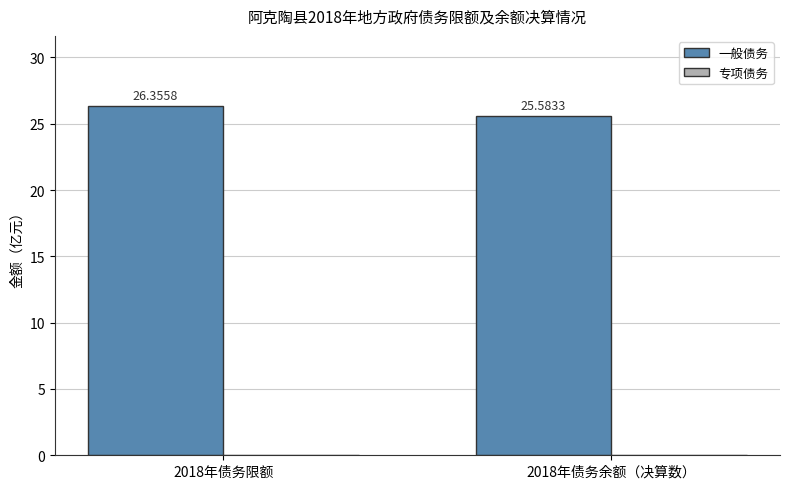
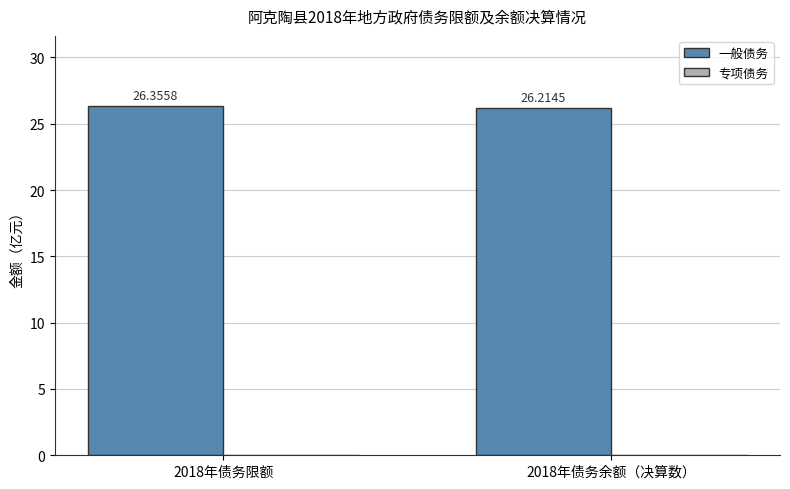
一般债务, 2018年债务余额（决算数）: 25.5833 -> 26.2145
